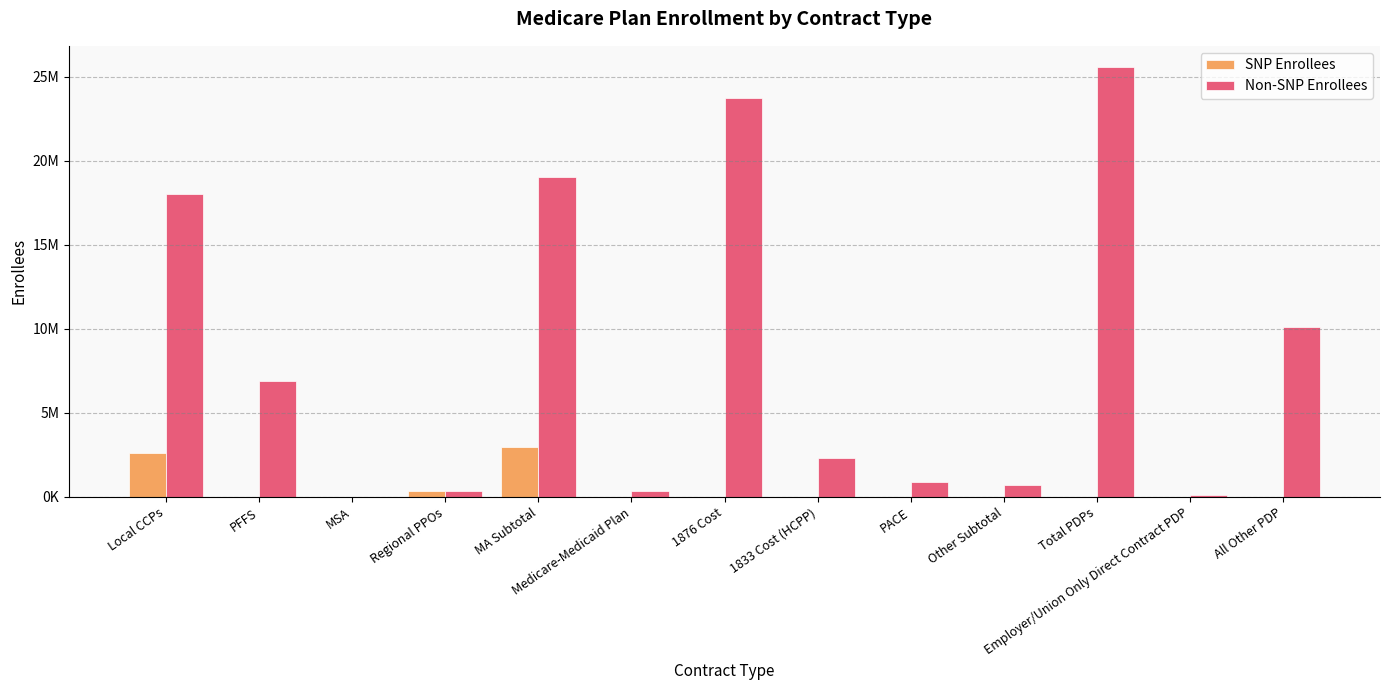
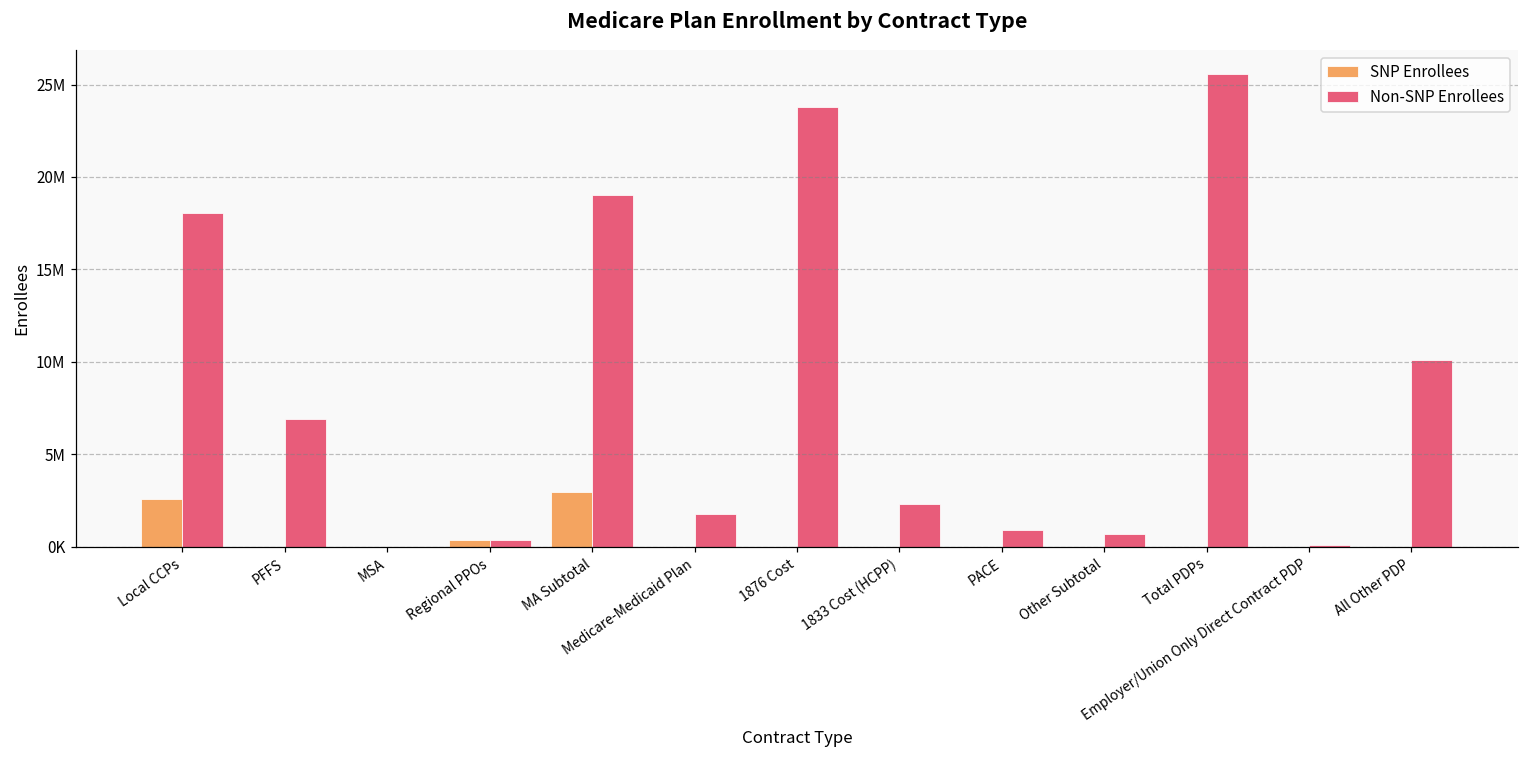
Non-SNP Enrollees, Medicare-Medicaid Plan: 400000 -> 1800000
